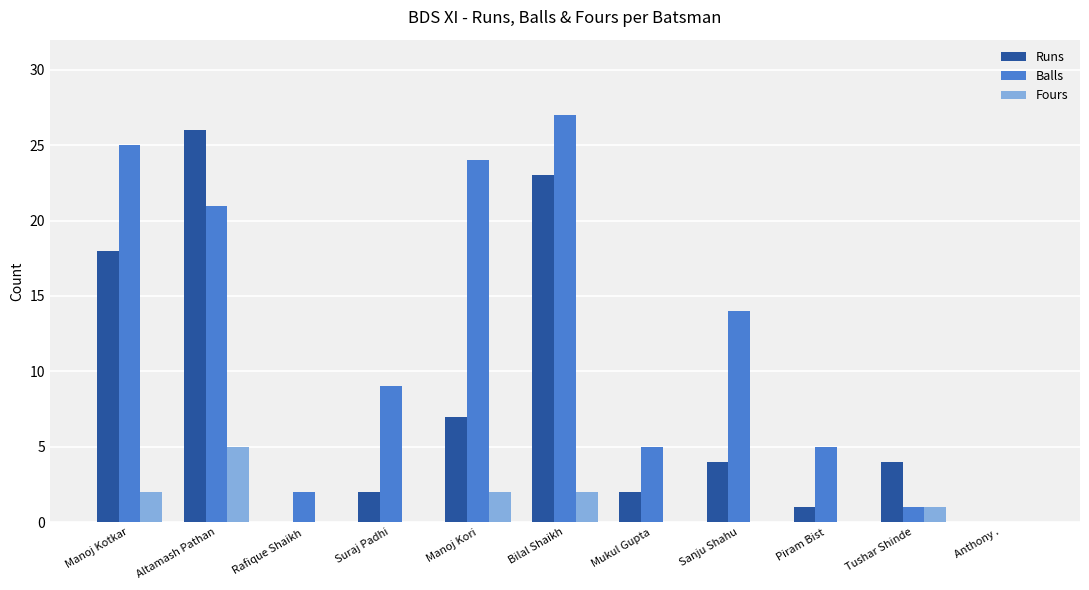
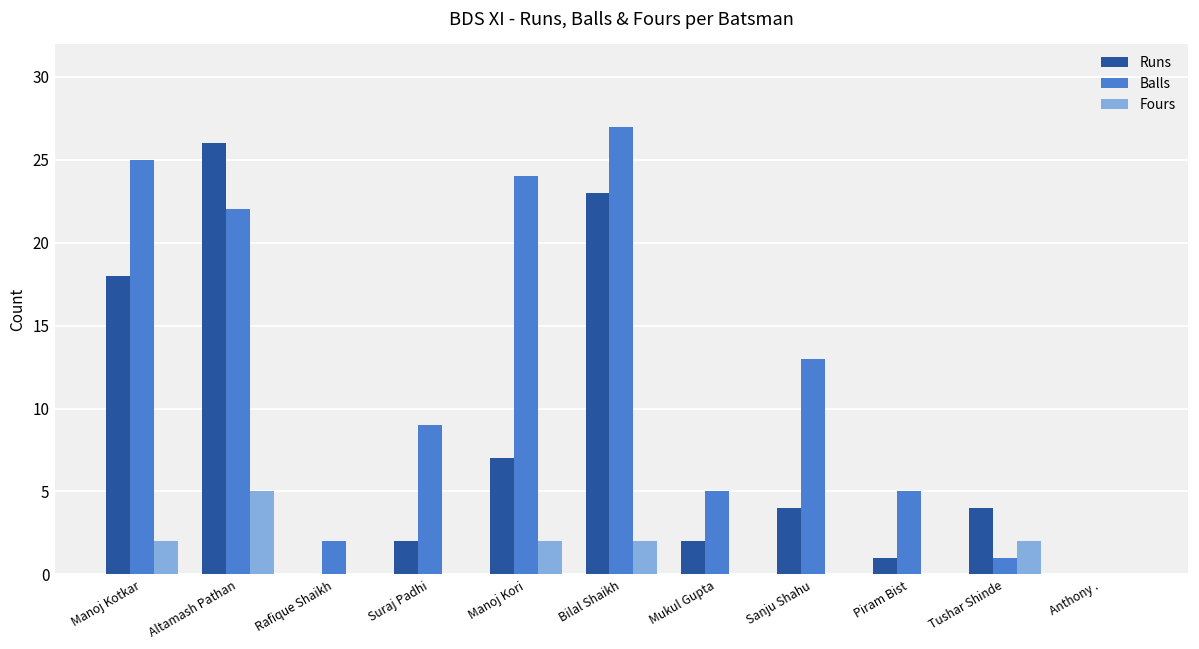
Balls, Altamash Pathan: 21 -> 22
Balls, Sanju Shahu: 14 -> 13
Fours, Tushar Shinde: 1 -> 2
